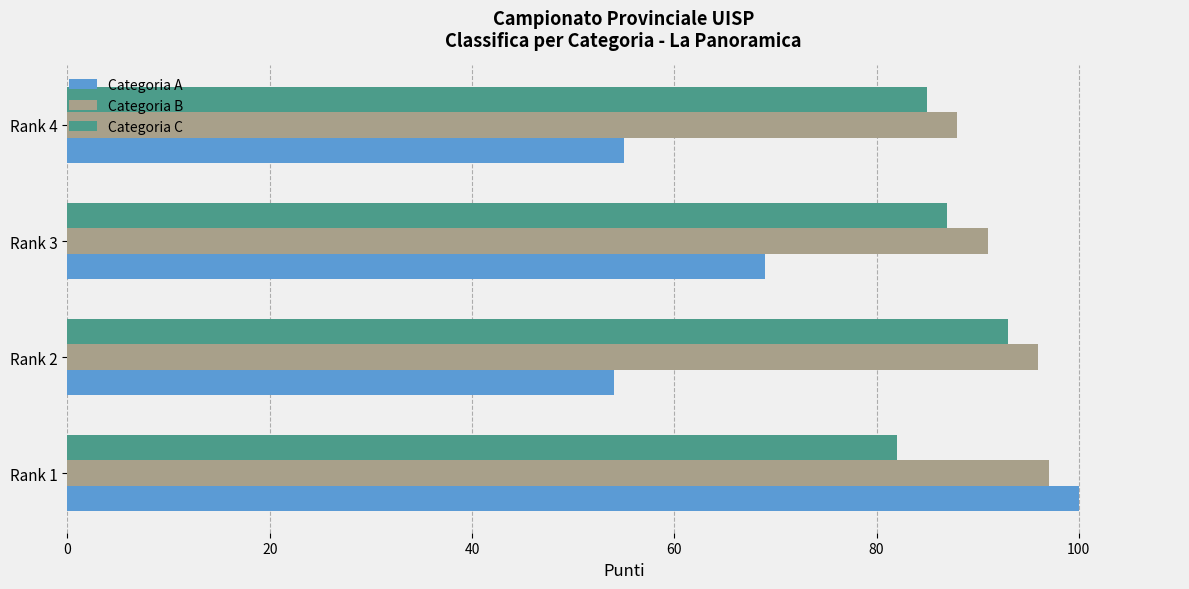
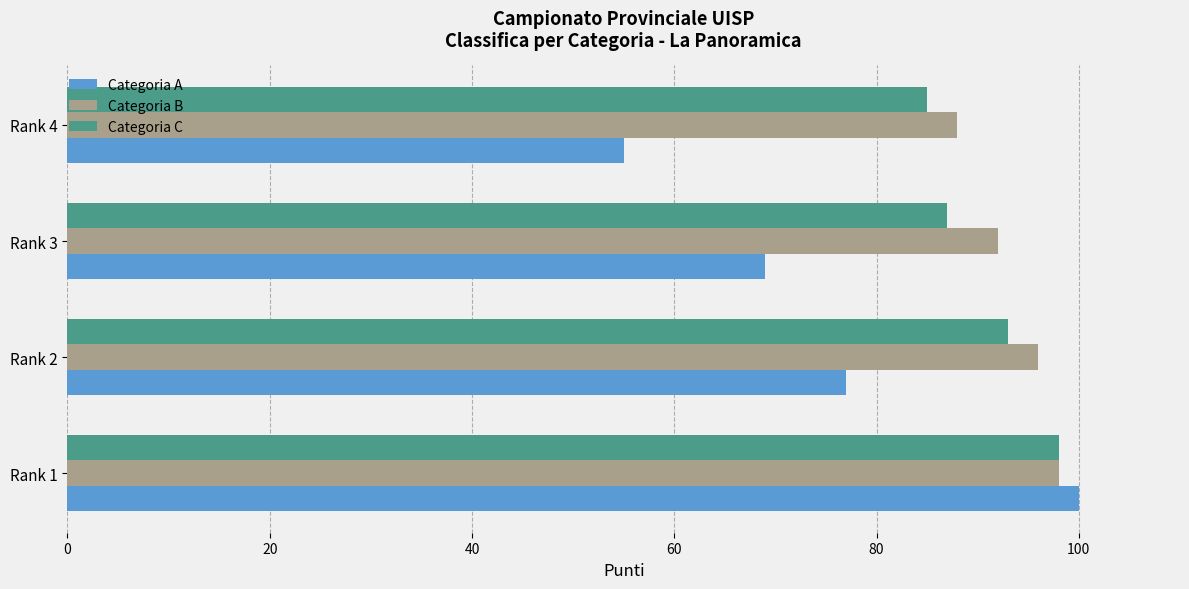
Categoria B, Rank 3: 91 -> 92
Categoria A, Rank 2: 54 -> 77
Categoria C, Rank 1: 82 -> 98
Categoria B, Rank 1: 97 -> 98
